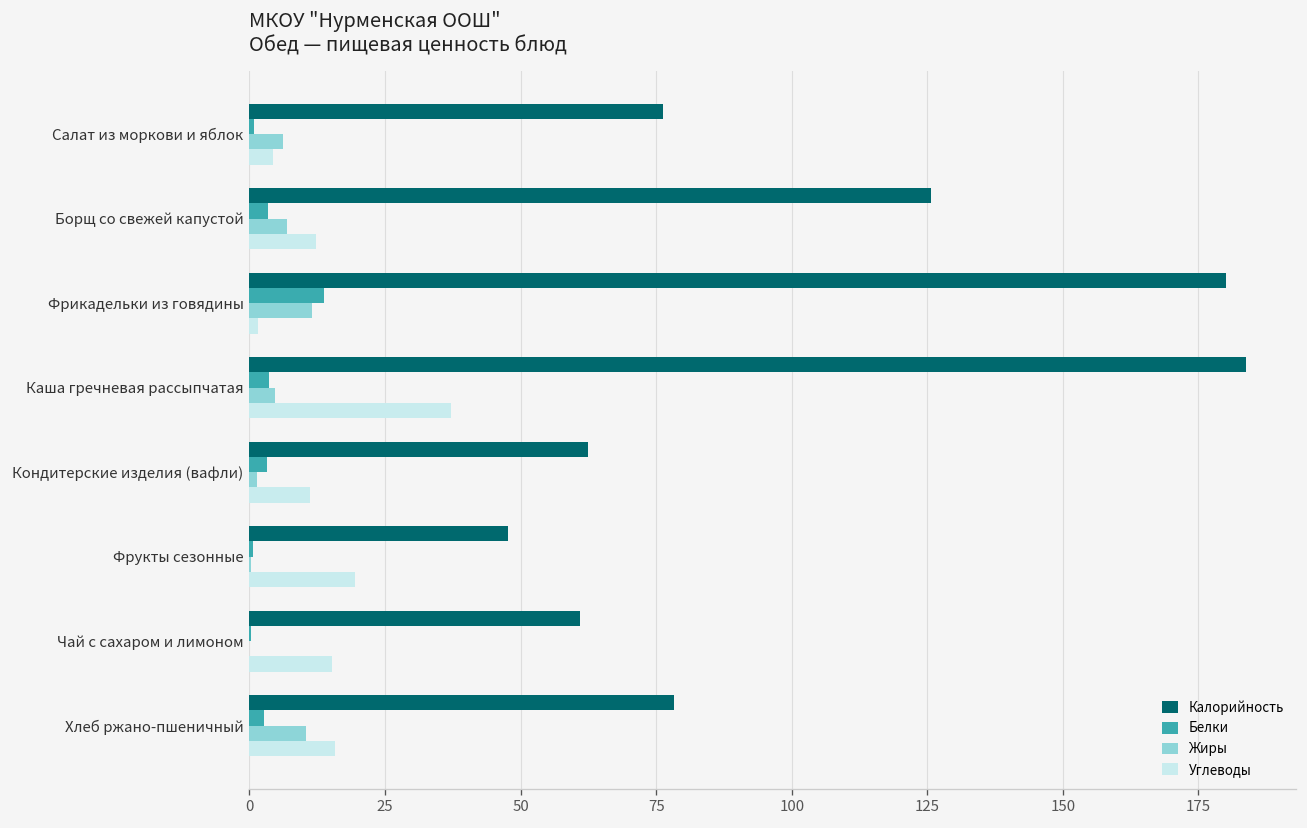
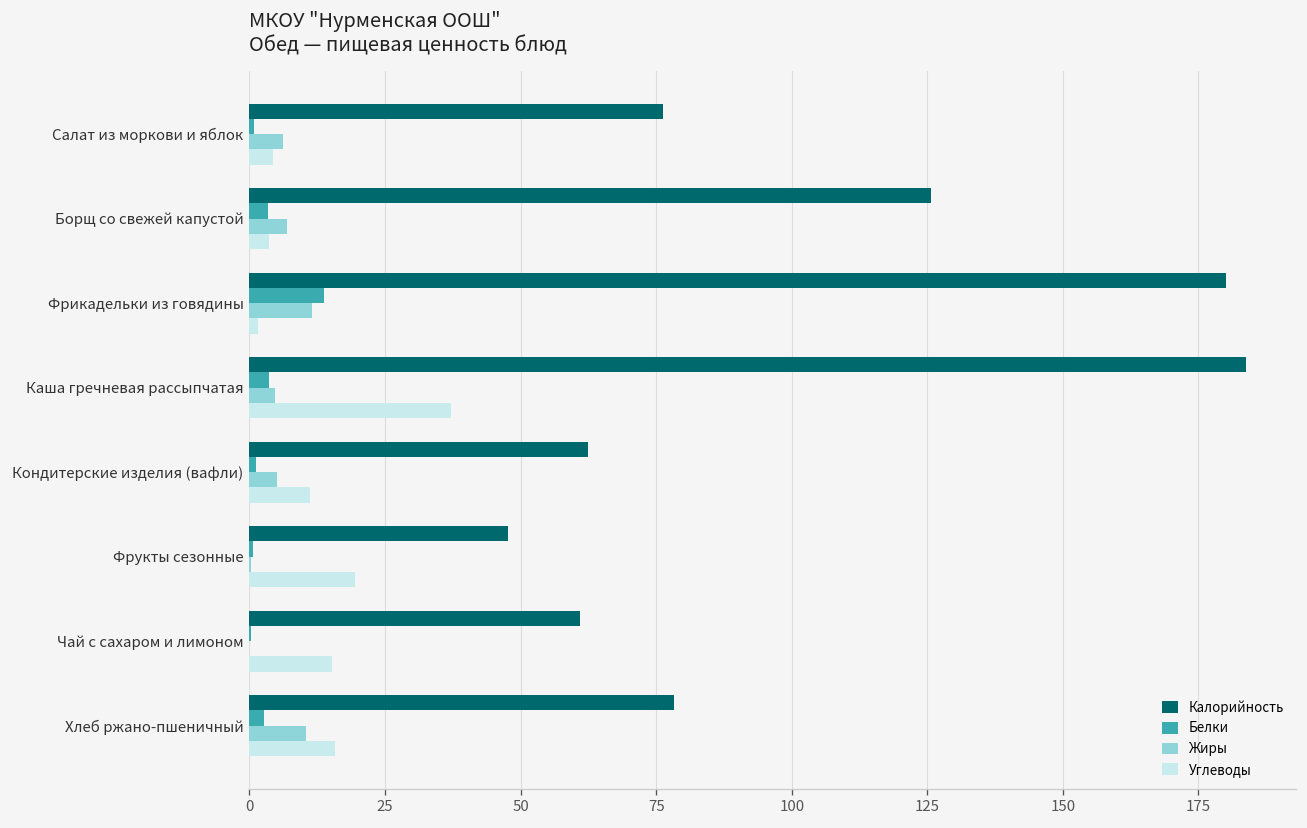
Углеводы, Борщ со свежей капустой: 12 -> 4
Белки, Кондитерские изделия (вафли): 3 -> 1
Жиры, Кондитерские изделия (вафли): 1 -> 5
